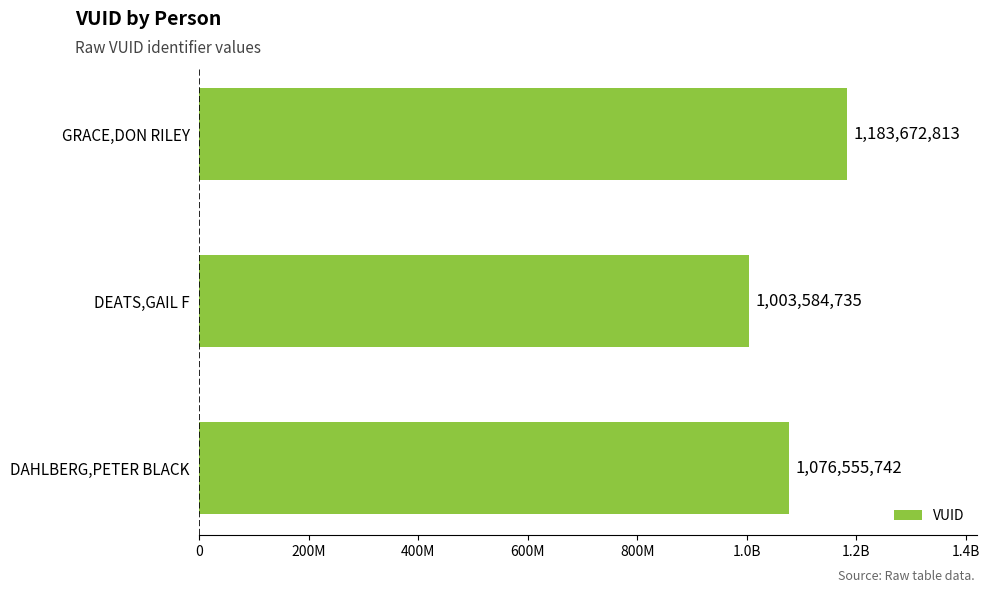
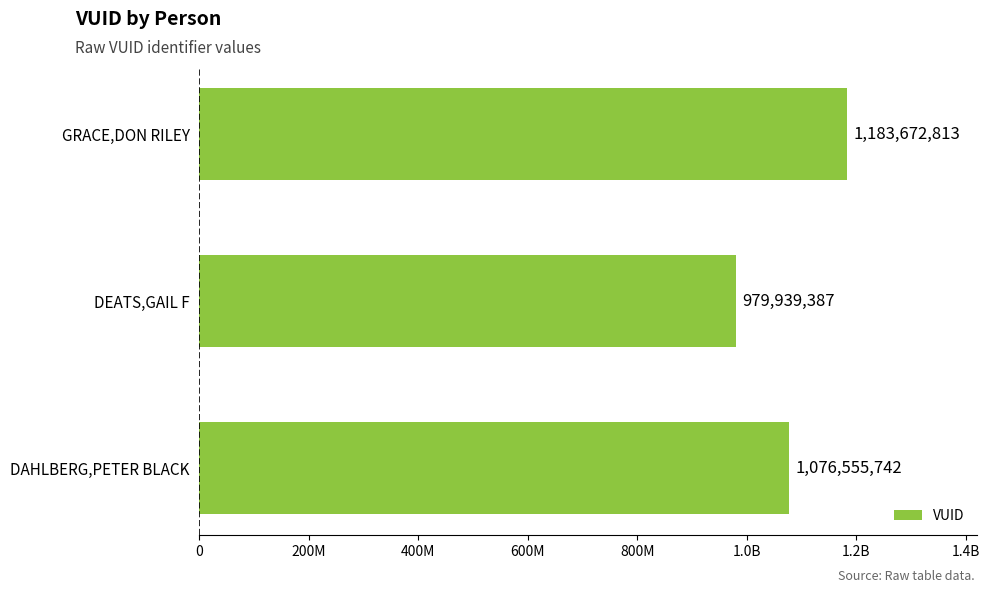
DEATS,GAIL F: 1,003,584,735 -> 979,939,387
